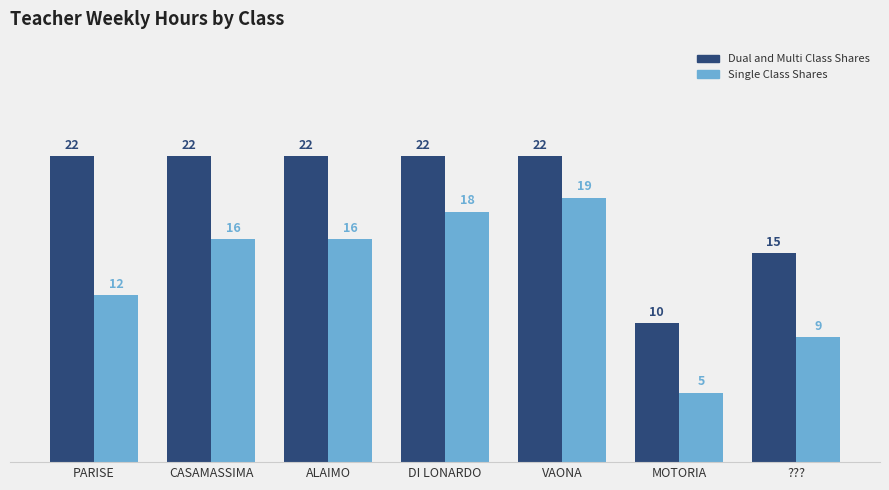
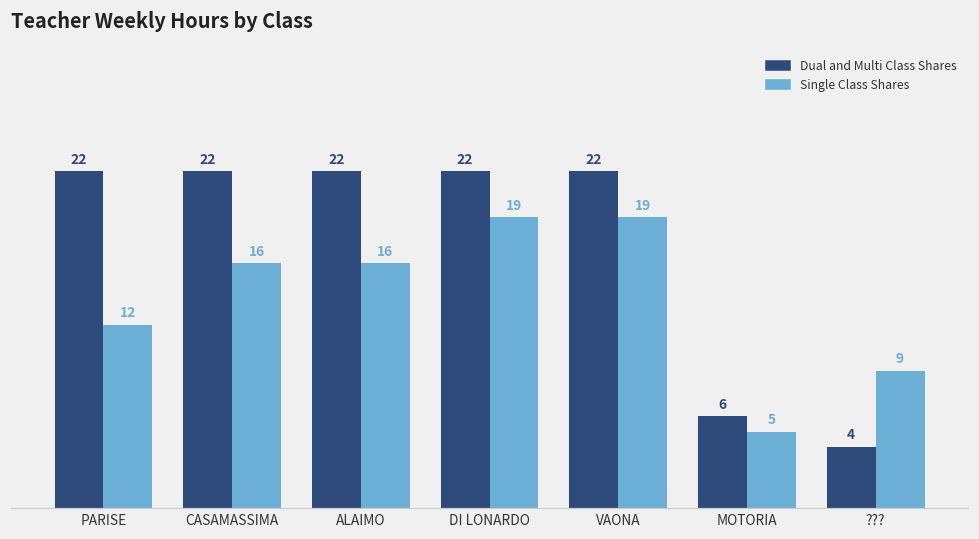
Single Class Shares, DI LONARDO: 18 -> 19
Dual and Multi Class Shares, MOTORIA: 10 -> 6
Dual and Multi Class Shares, ???: 15 -> 4
